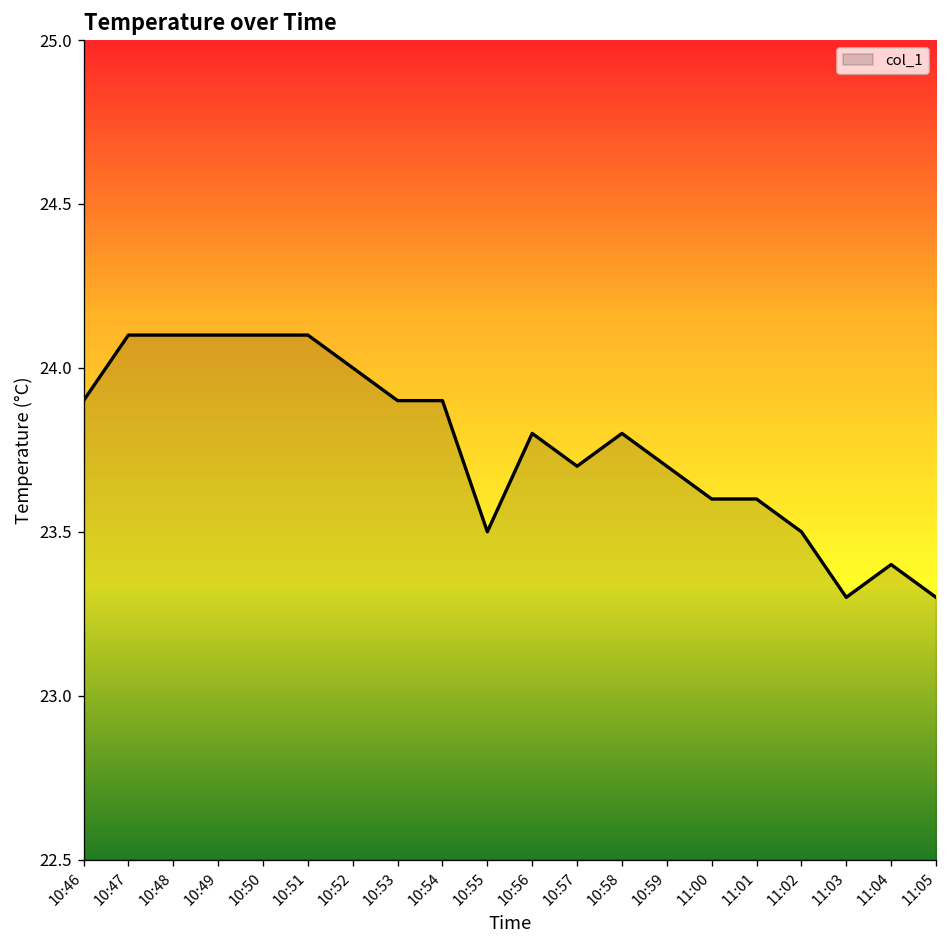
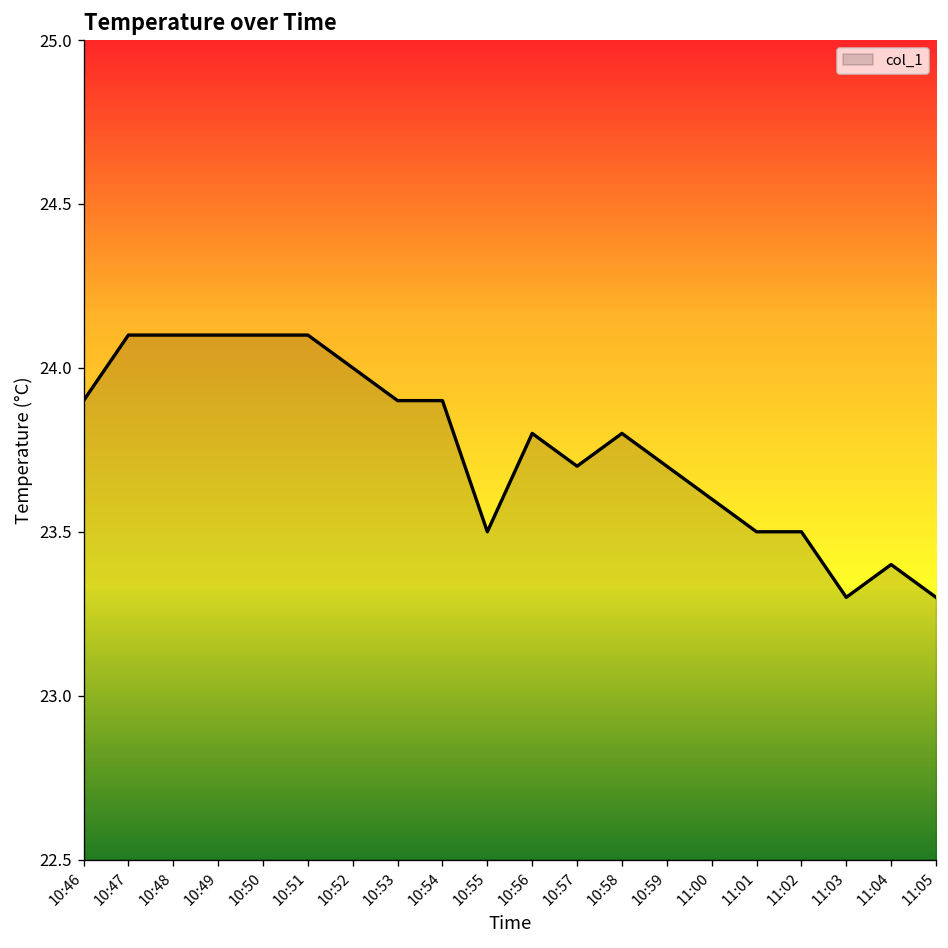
11:01: 23.6 -> 23.5
